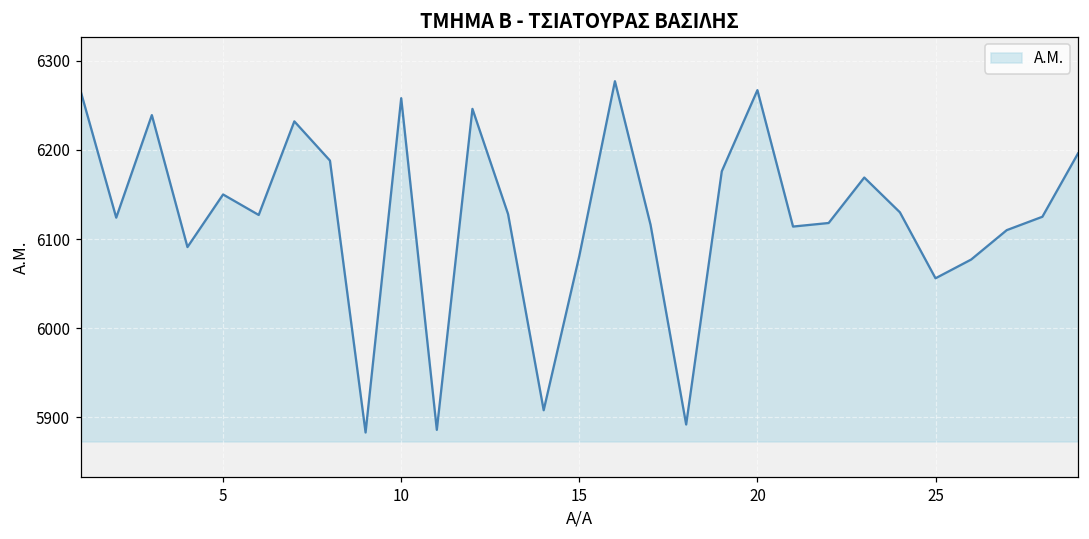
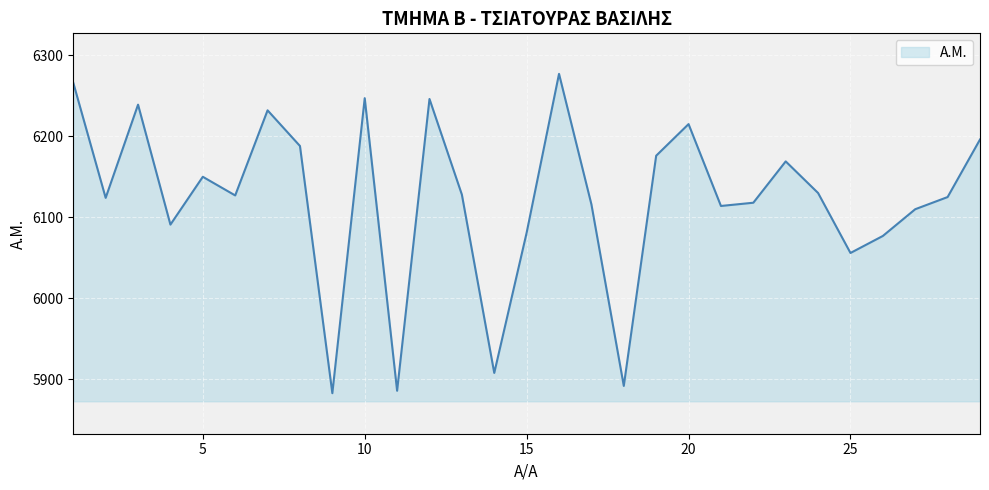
10: 6260 -> 6250
20: 6270 -> 6220
